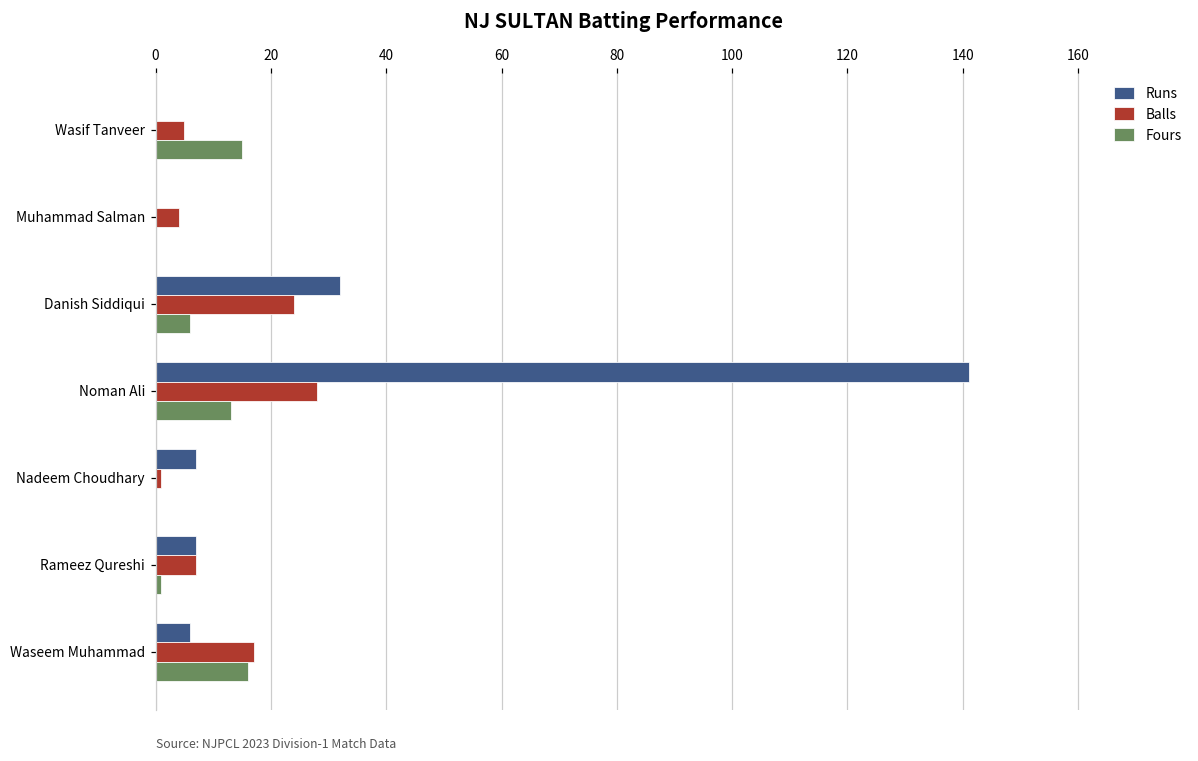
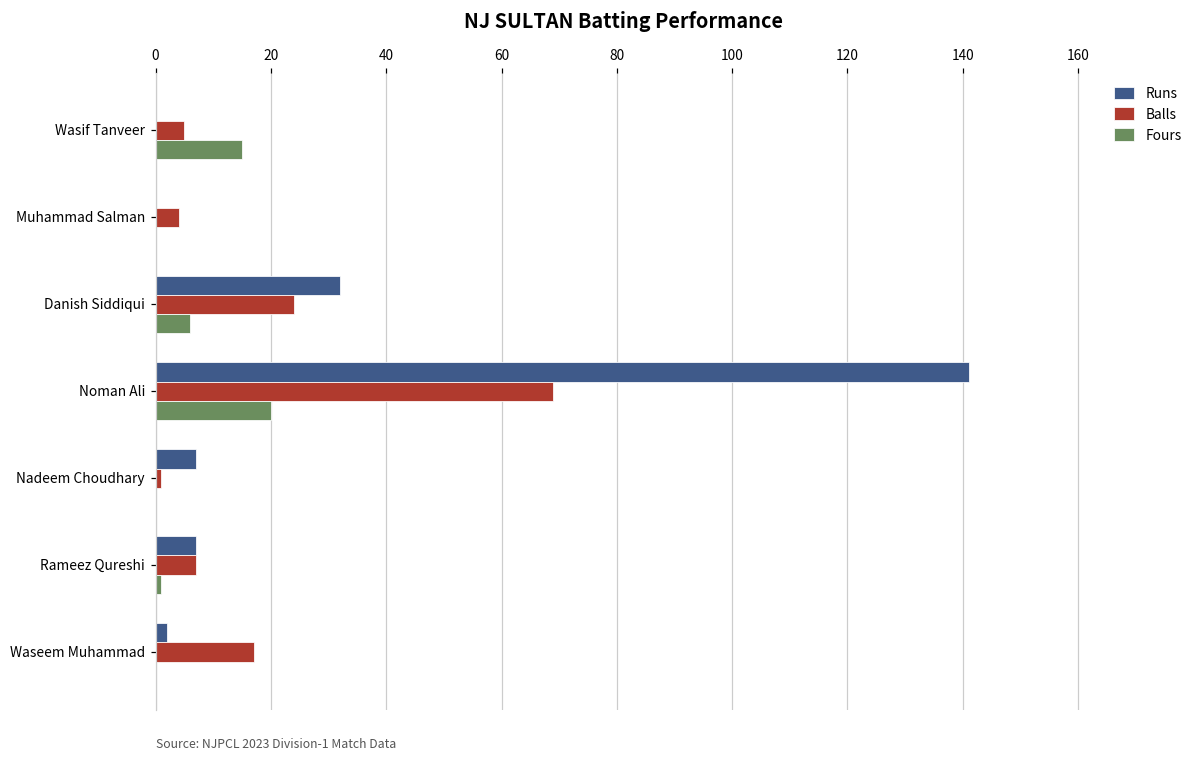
Balls, Noman Ali: 28 -> 69
Fours, Noman Ali: 13 -> 20
Runs, Waseem Muhammad: 6 -> 2
Fours, Waseem Muhammad: 16 -> 0
